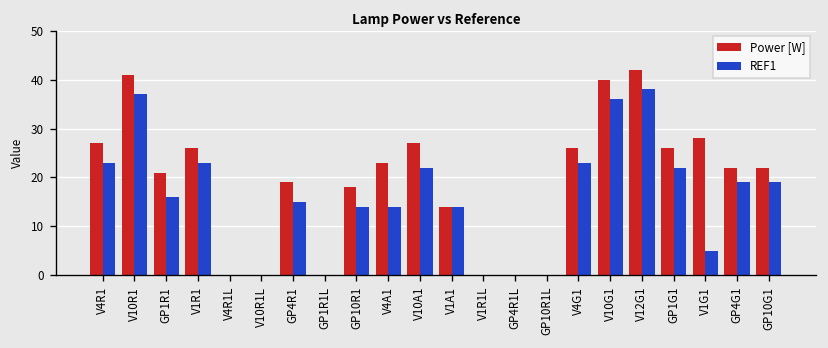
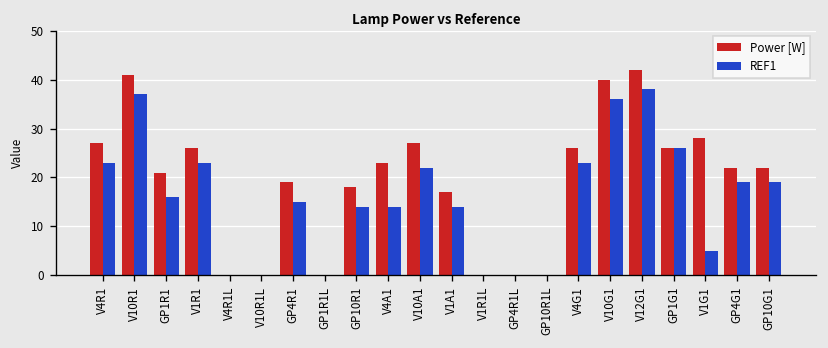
Power [W], V1A1: 14 -> 17
REF1, GP1G1: 22 -> 26
